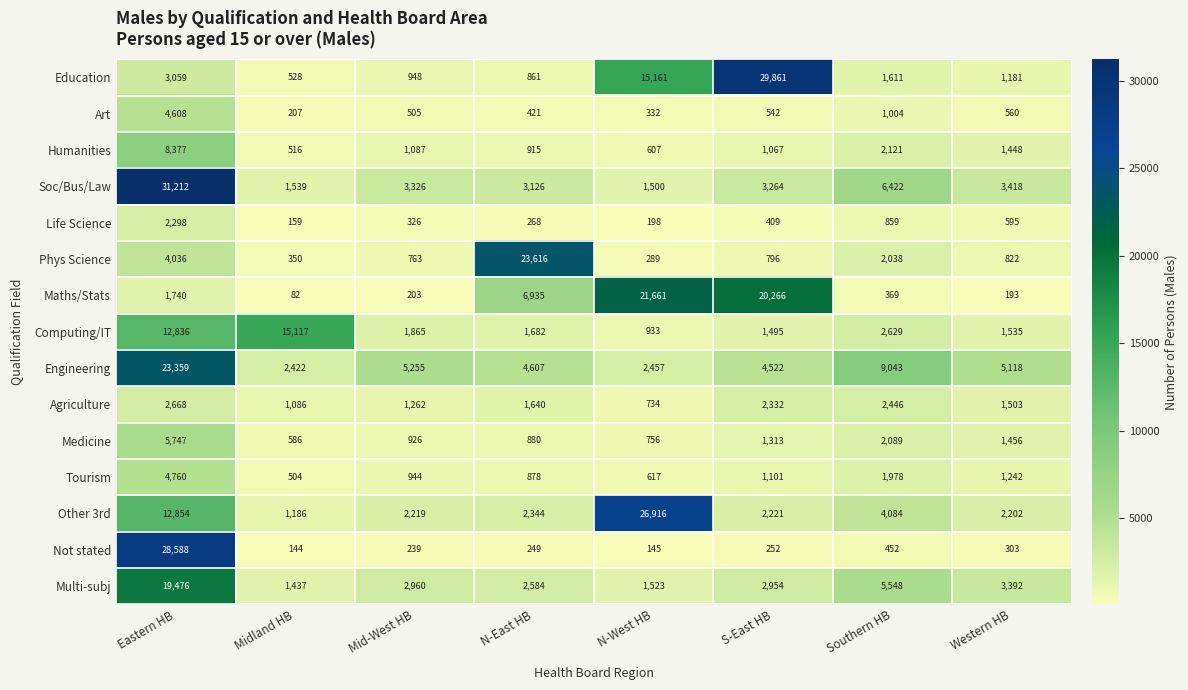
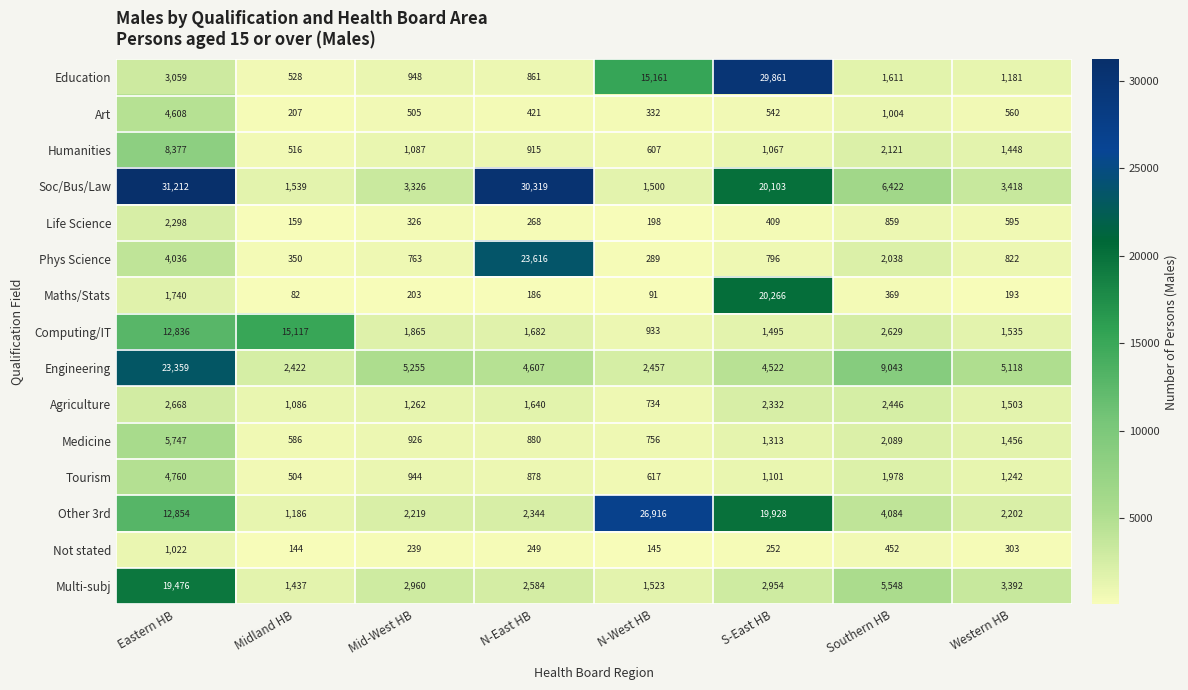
Soc/Bus/Law, N-East HB: 3,126 -> 30,319
Soc/Bus/Law, S-East HB: 3,264 -> 20,103
Maths/Stats, N-East HB: 6,935 -> 186
Maths/Stats, N-West HB: 21,661 -> 91
Other 3rd, S-East HB: 2,221 -> 19,928
Not stated, Eastern HB: 28,588 -> 1,022
